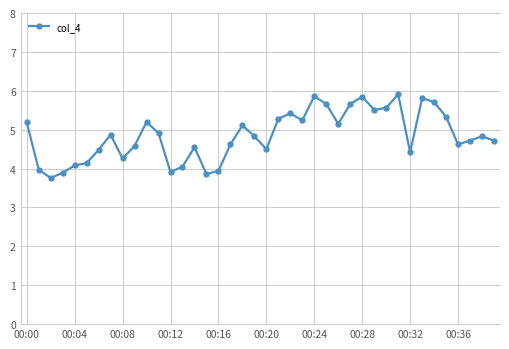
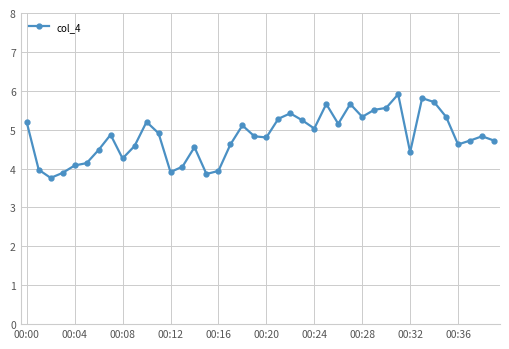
00:20: 4.5 -> 4.8
00:24: 5.9 -> 5.0
00:28: 5.9 -> 5.3
